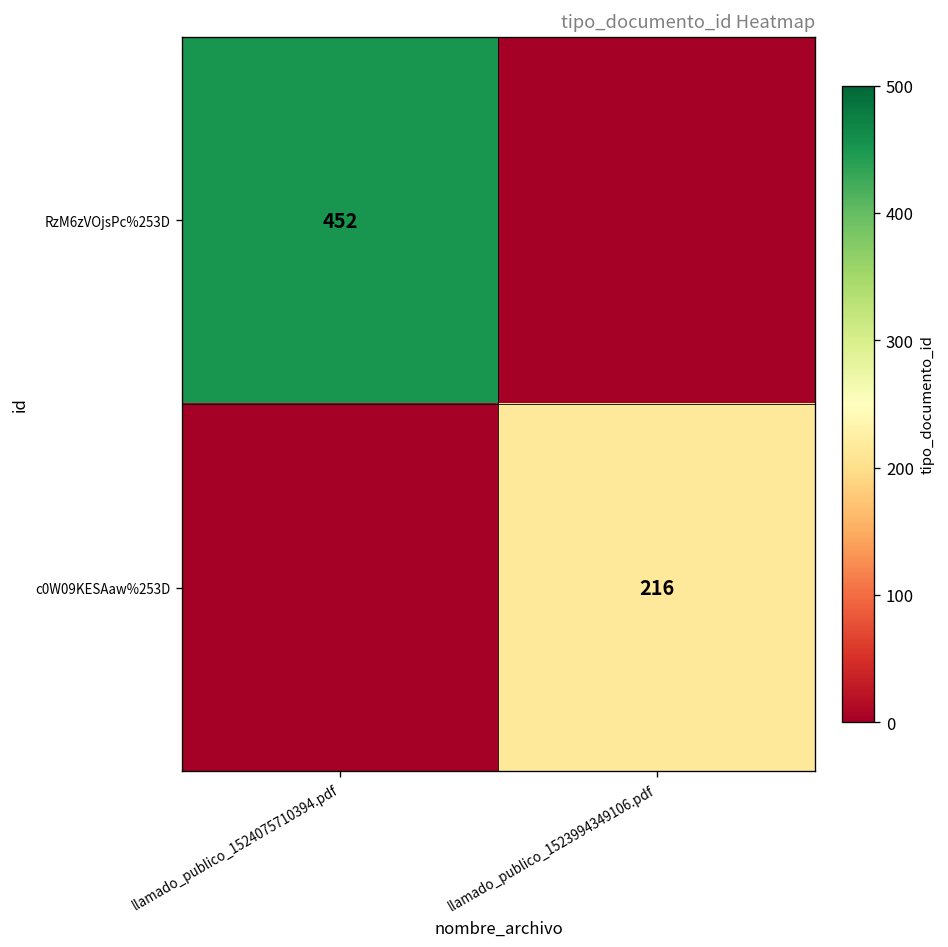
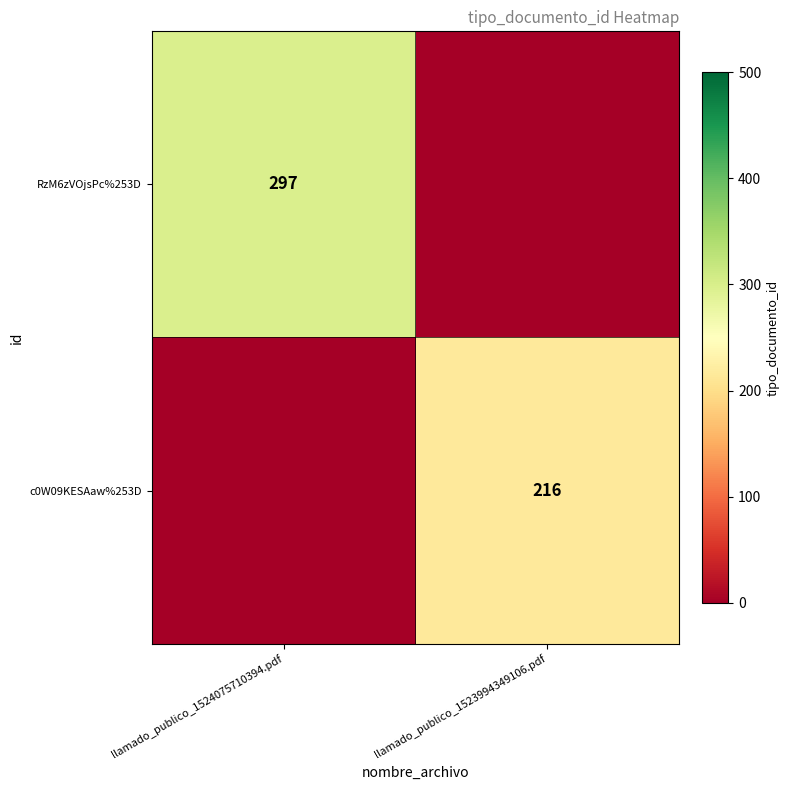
RzM6zVOjsPc%253D, llamado_publico_1524075710394.pdf: 452 -> 297
